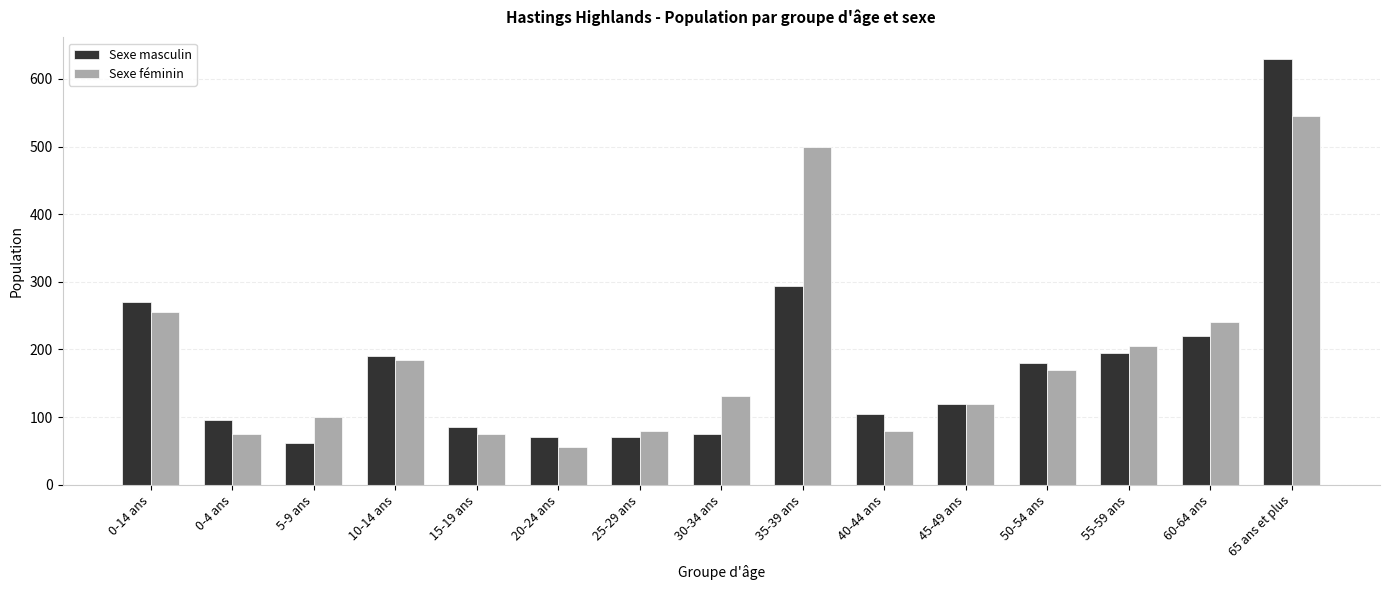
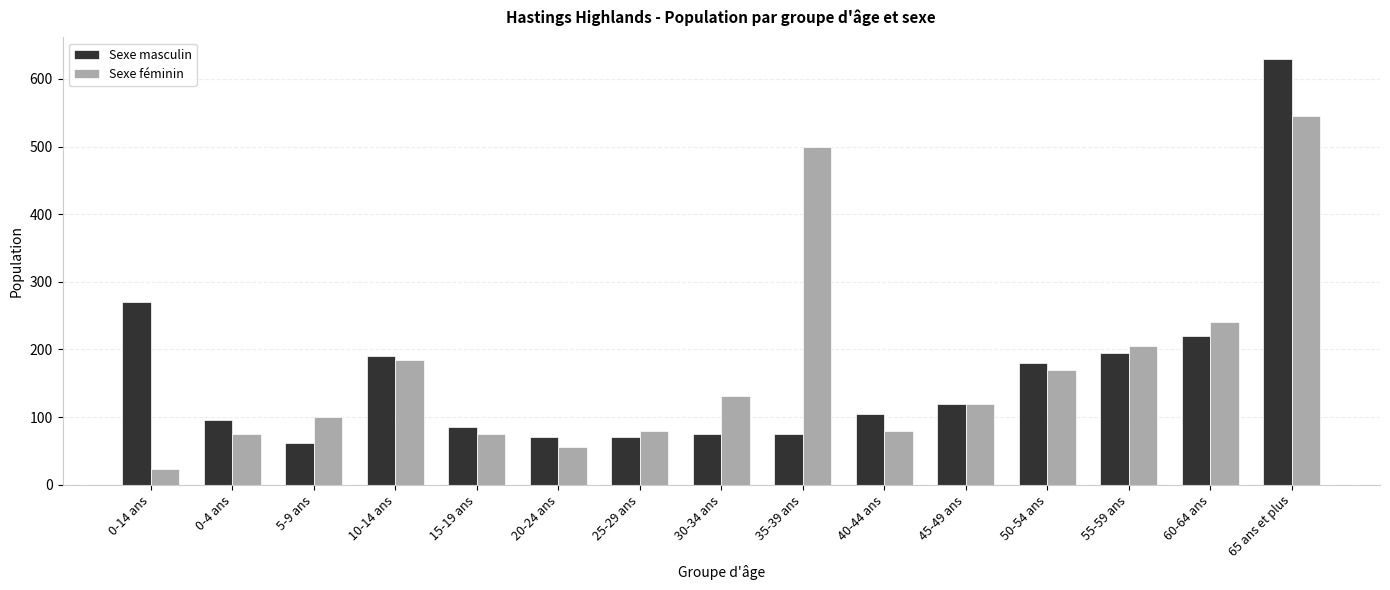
Sexe féminin, 0-14 ans: 260 -> 20
Sexe masculin, 35-39 ans: 290 -> 80
